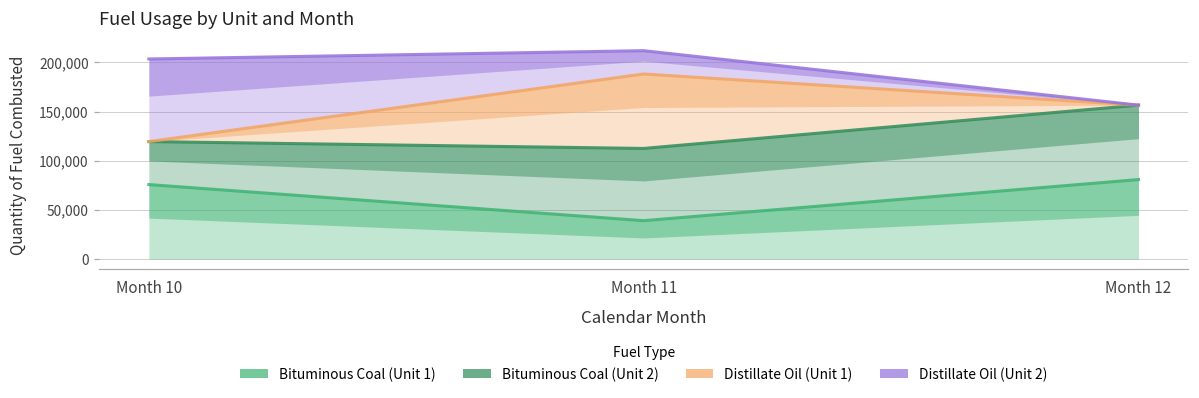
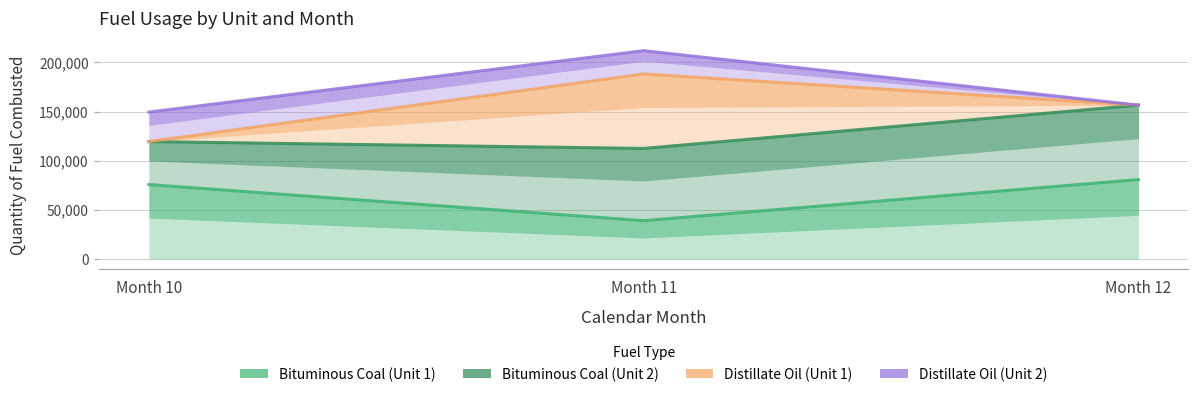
Distillate Oil (Unit 2), Month 10: 80,000 -> 30,000
